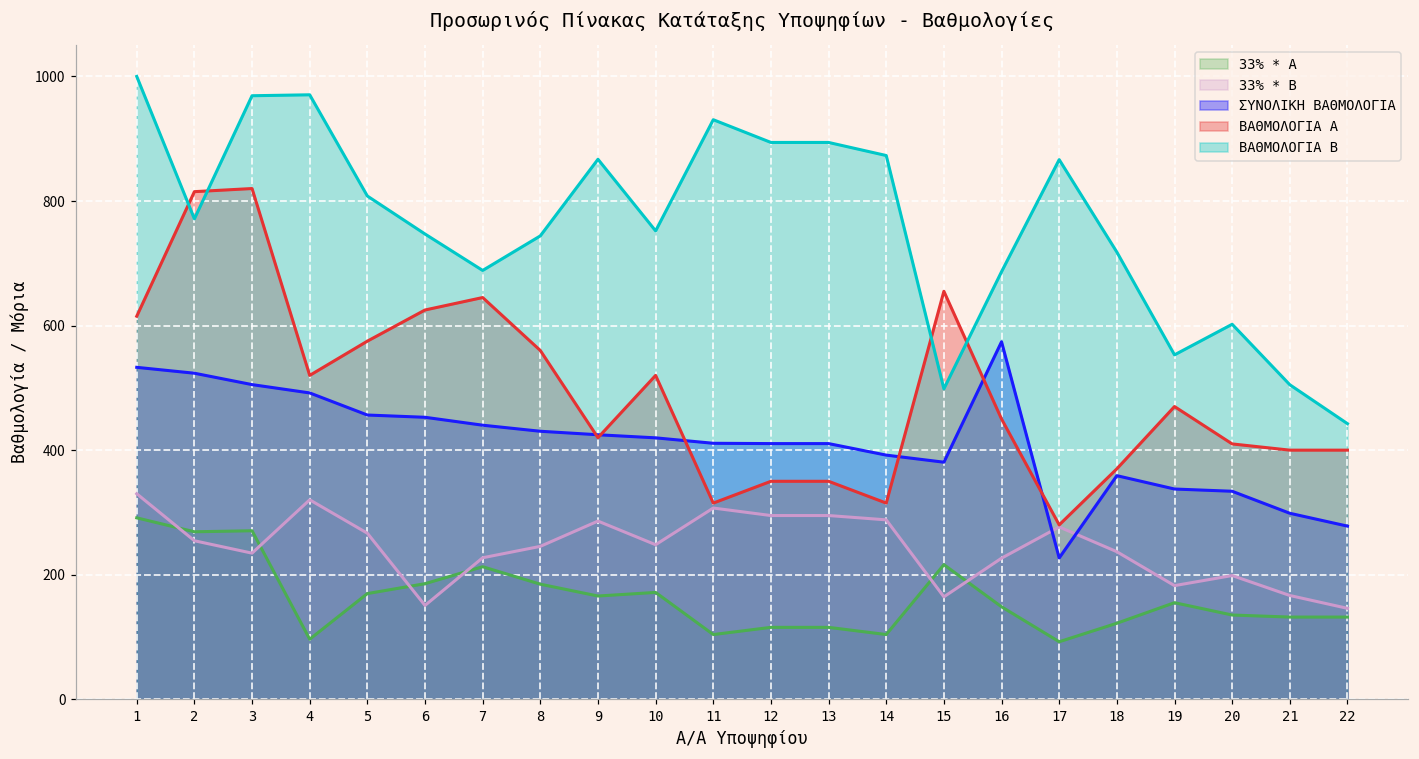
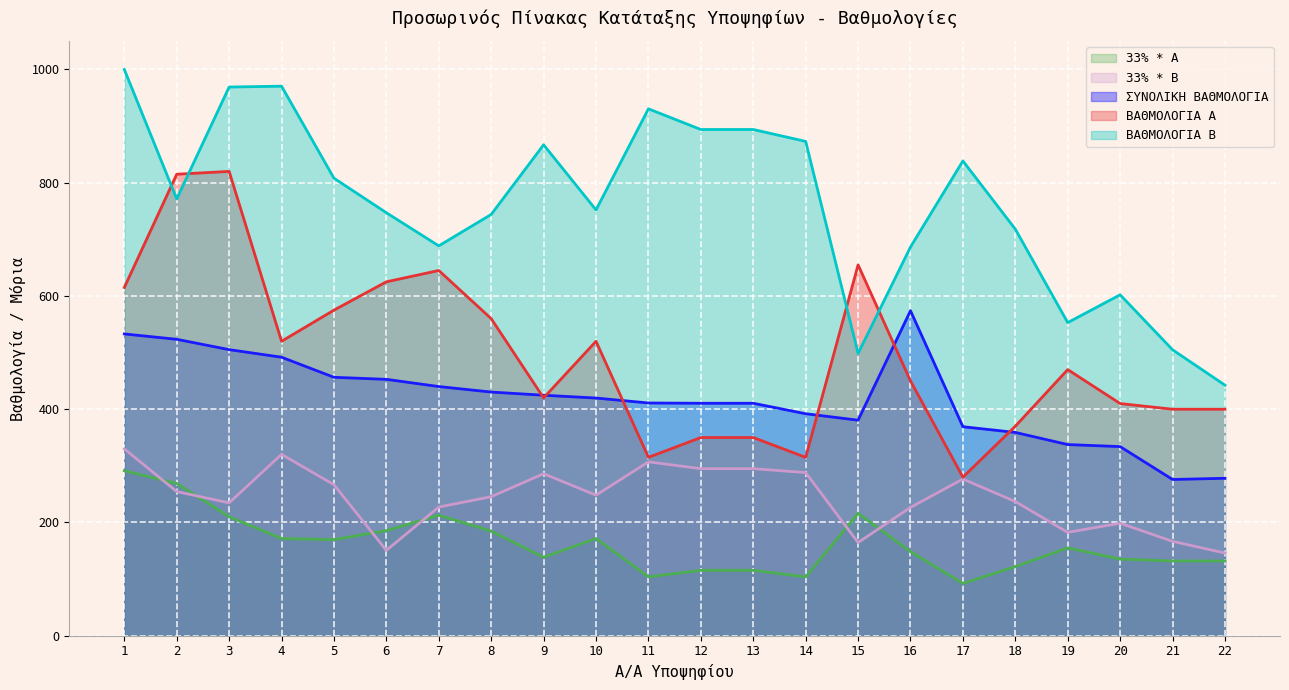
33% * A, 3: 270 -> 210
33% * A, 4: 100 -> 170
33% * A, 9: 170 -> 140
ΣΥΝΟΛΙΚΗ ΒΑΘΜΟΛΟΓΙΑ, 17: 230 -> 370
ΒΑΘΜΟΛΟΓΙΑ Β, 17: 870 -> 840
ΣΥΝΟΛΙΚΗ ΒΑΘΜΟΛΟΓΙΑ, 21: 300 -> 280
